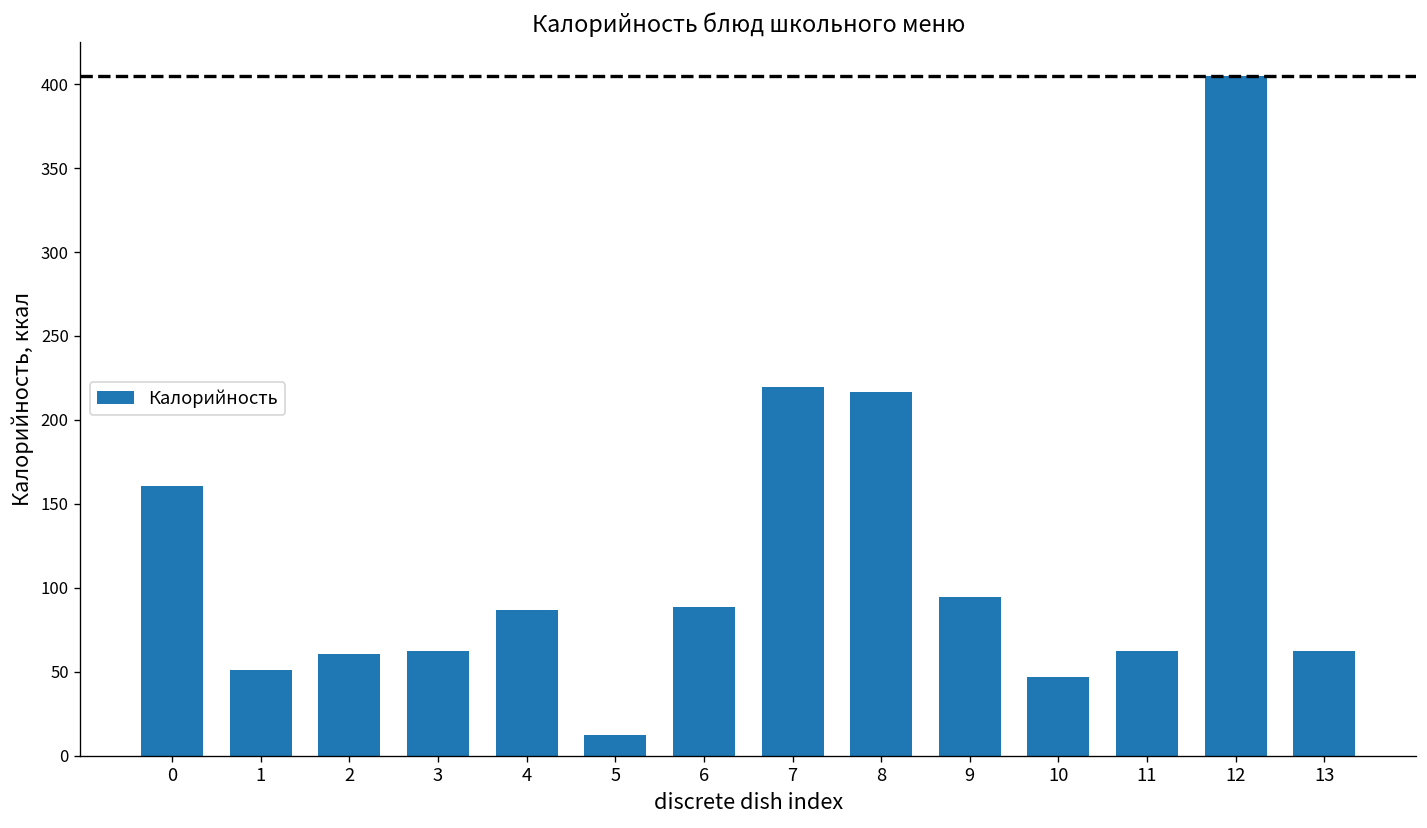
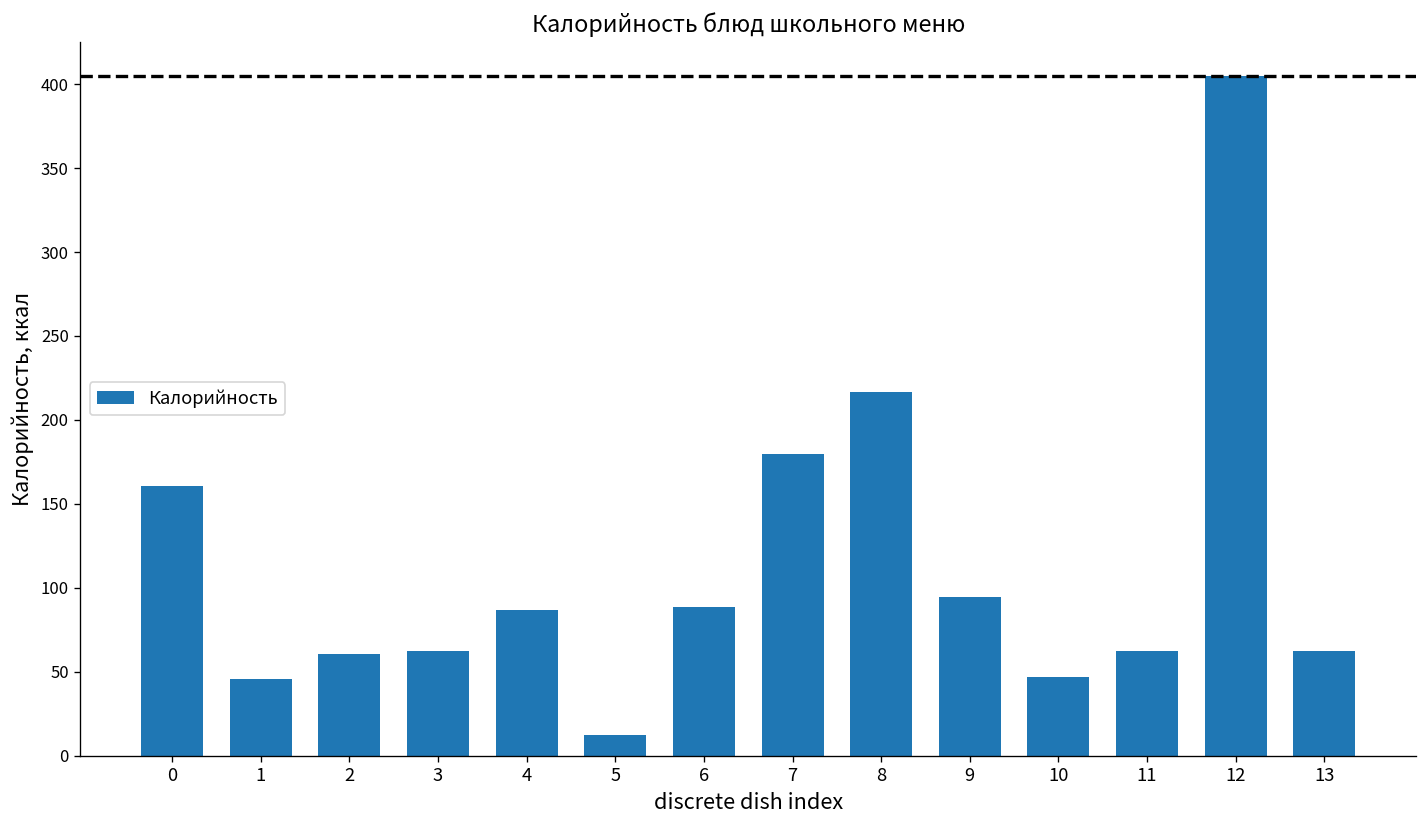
1: 51 -> 45
7: 220 -> 180
